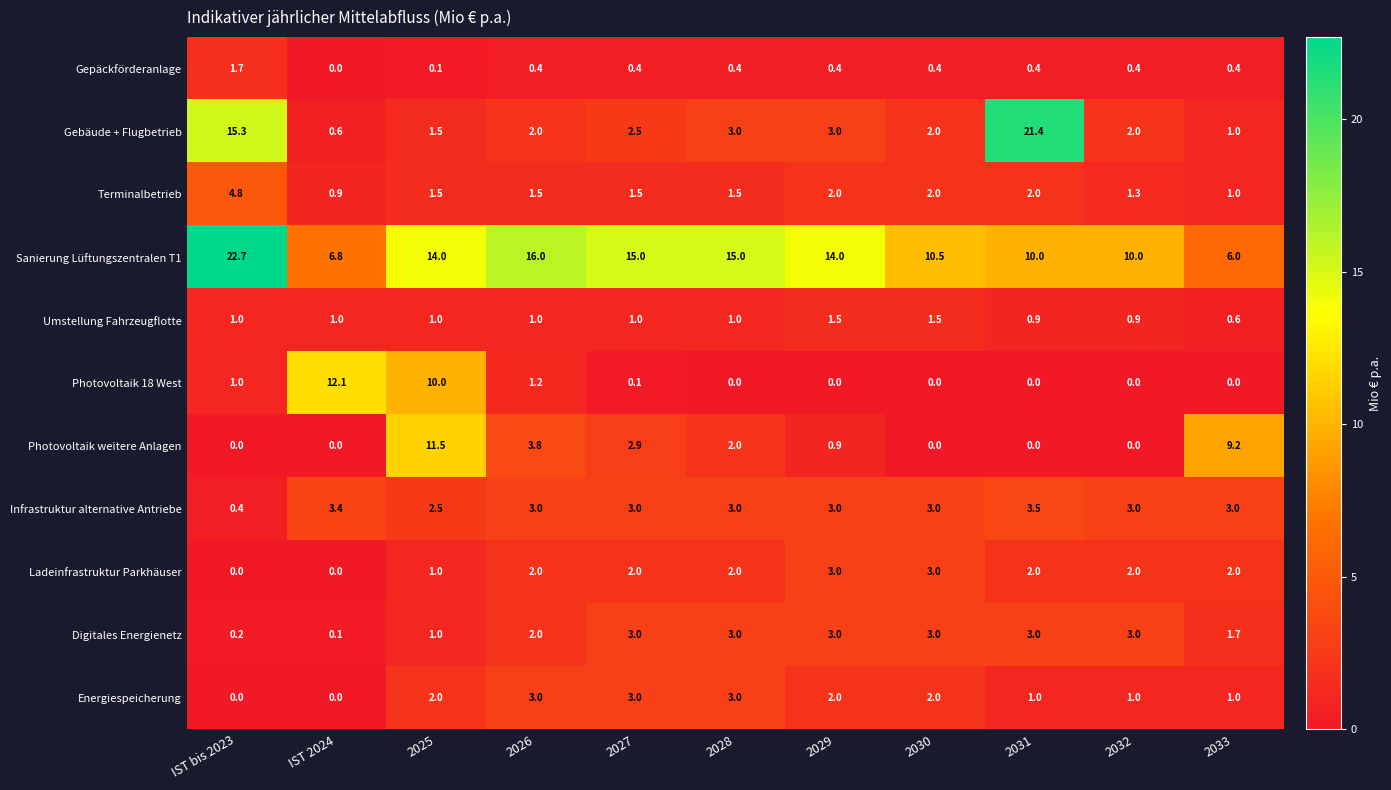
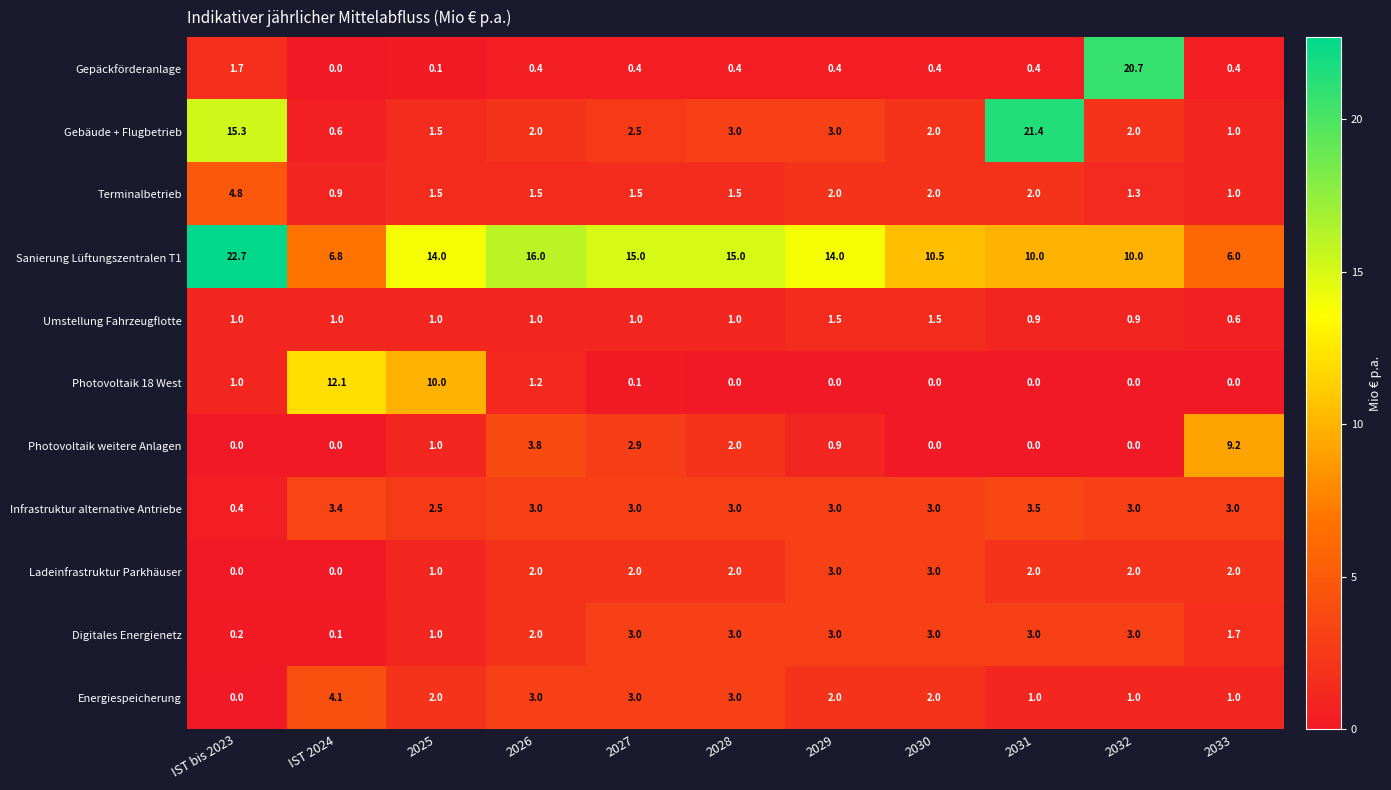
Gepäckförderanlage, 2032: 0.4 -> 20.7
Photovoltaik weitere Anlagen, 2025: 11.5 -> 1.0
Energiespeicherung, IST 2024: 0.0 -> 4.1
